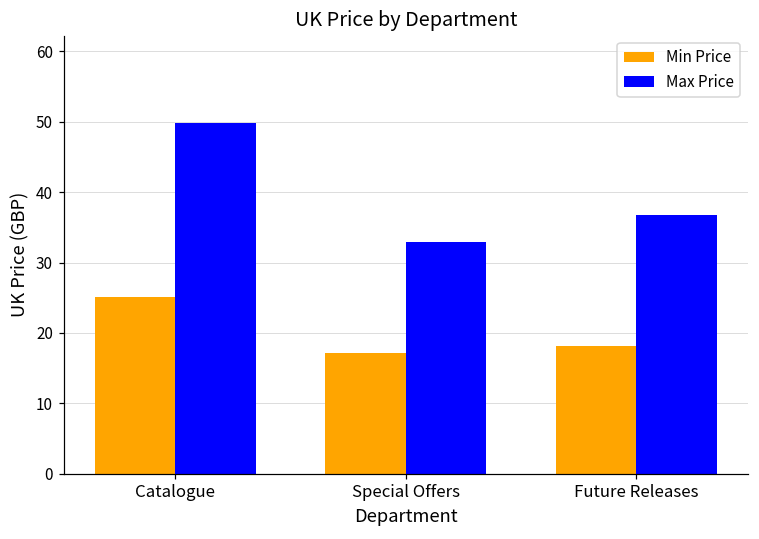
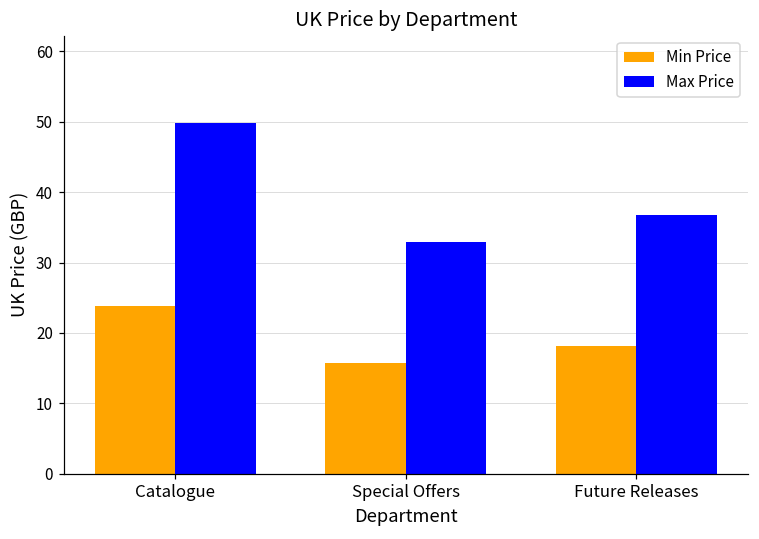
Min Price, Catalogue: 25 -> 24
Min Price, Special Offers: 17 -> 16
